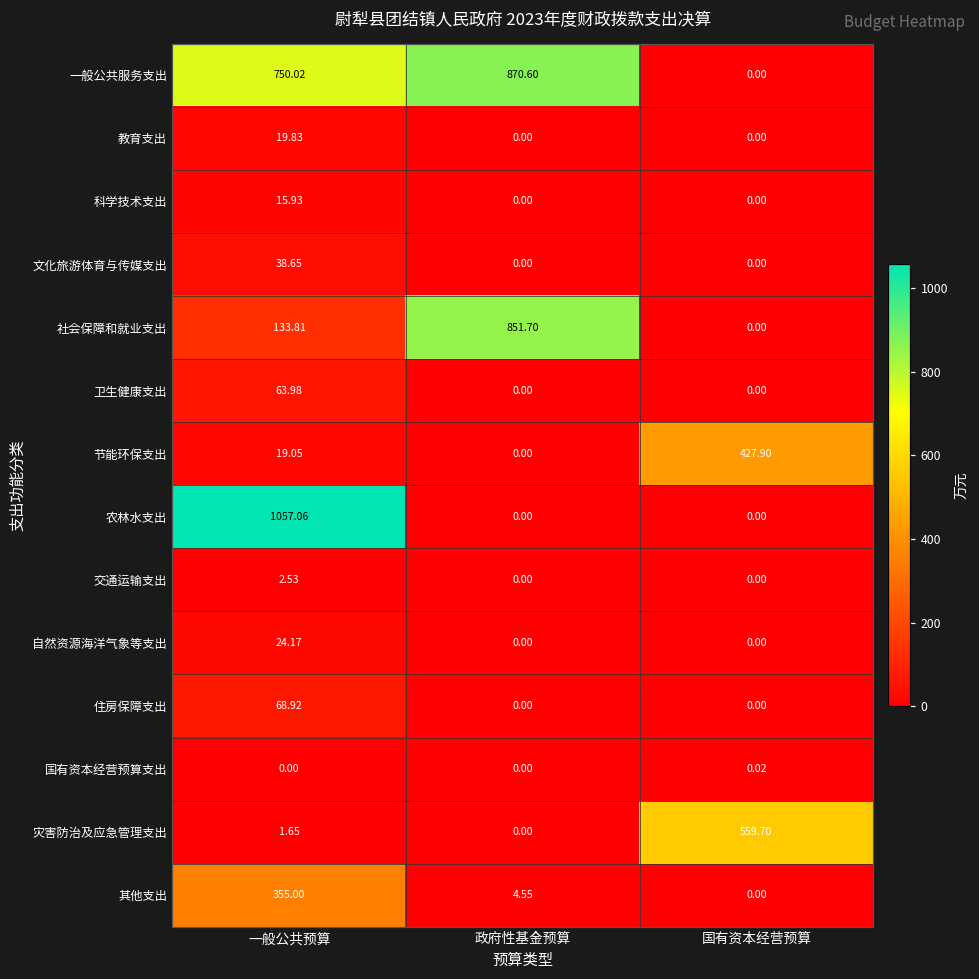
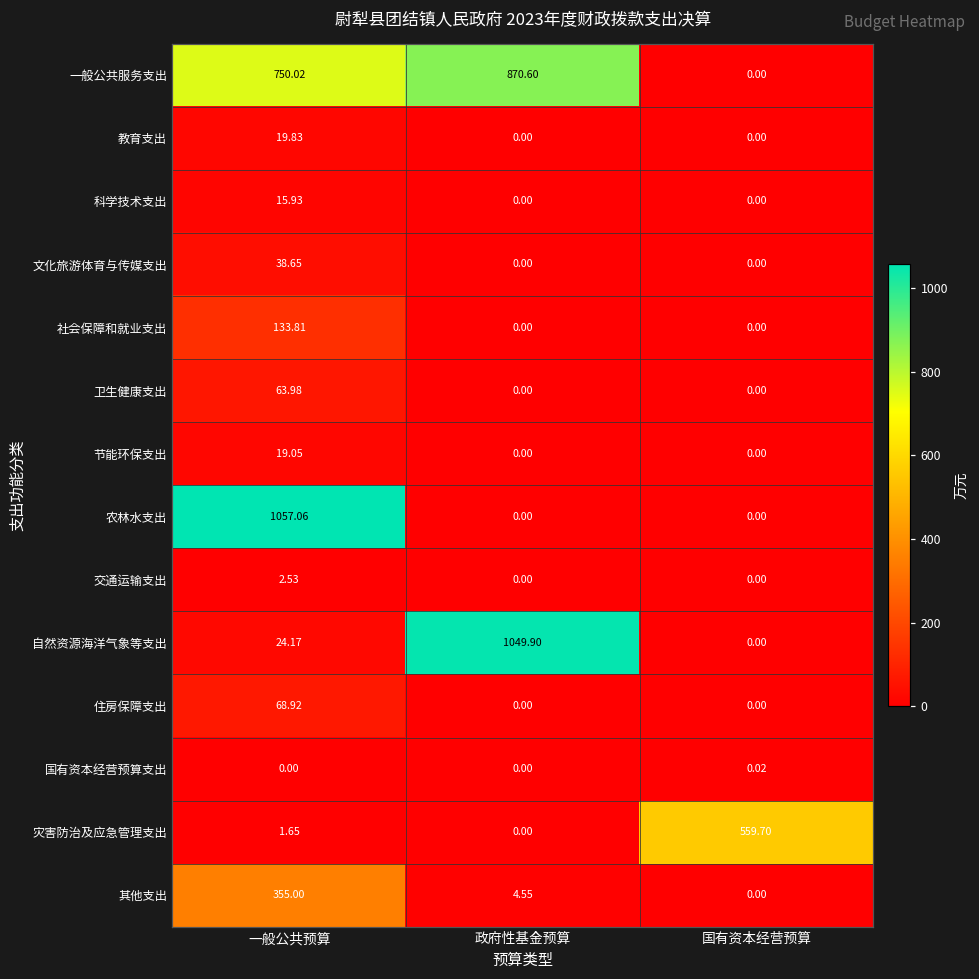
社会保障和就业支出, 政府性基金预算: 851.70 -> 0.00
节能环保支出, 国有资本经营预算: 427.90 -> 0.00
自然资源海洋气象等支出, 政府性基金预算: 0.00 -> 1049.90
